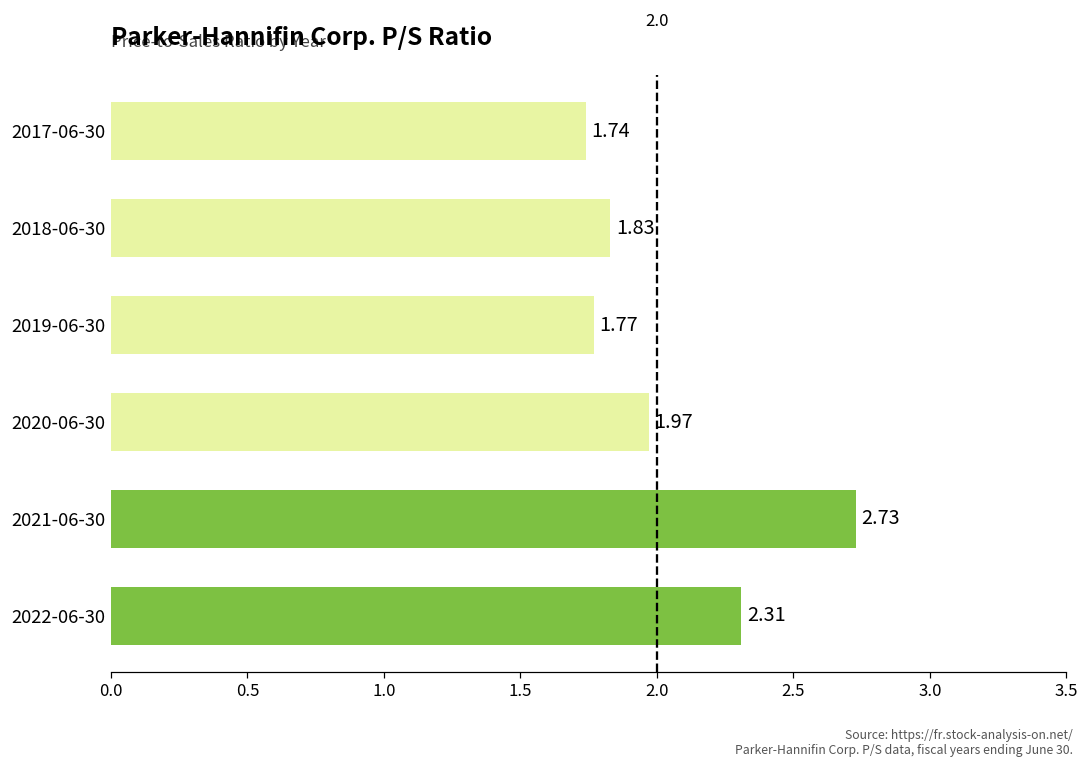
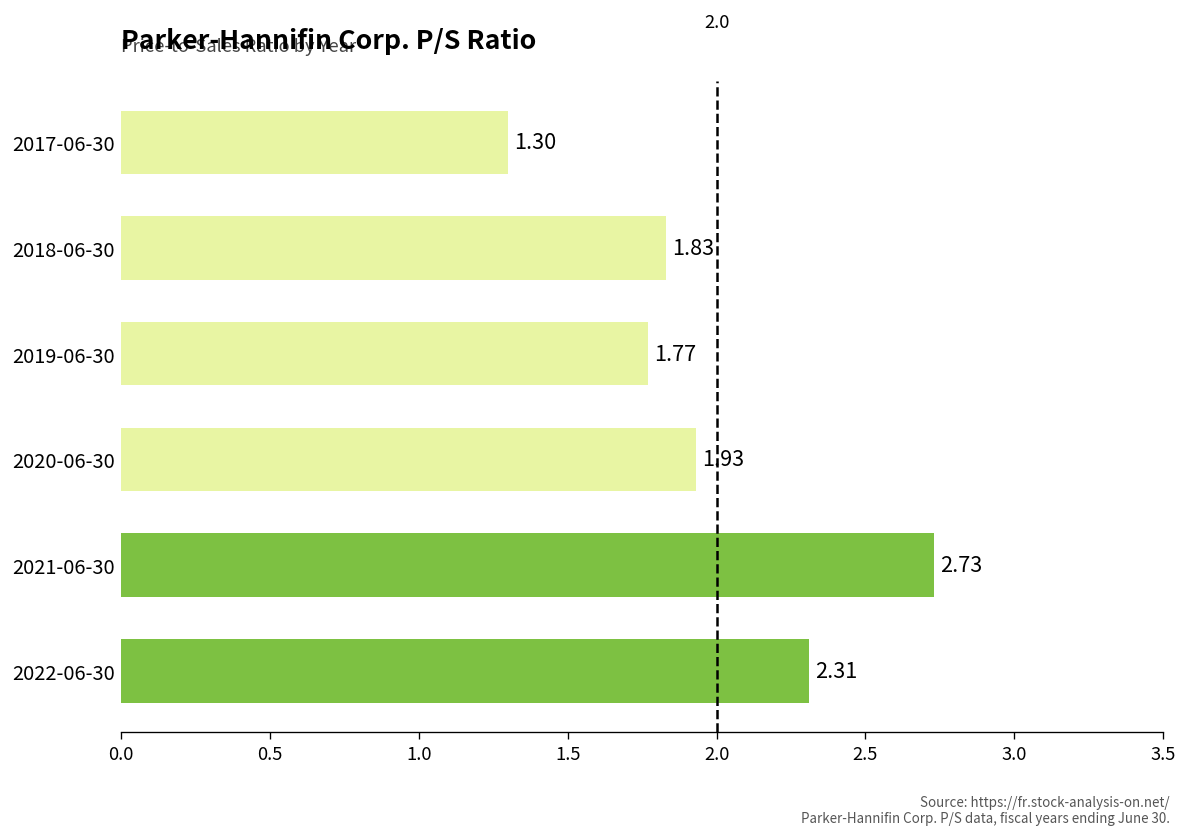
2017-06-30: 1.74 -> 1.30
2020-06-30: 1.97 -> 1.93
